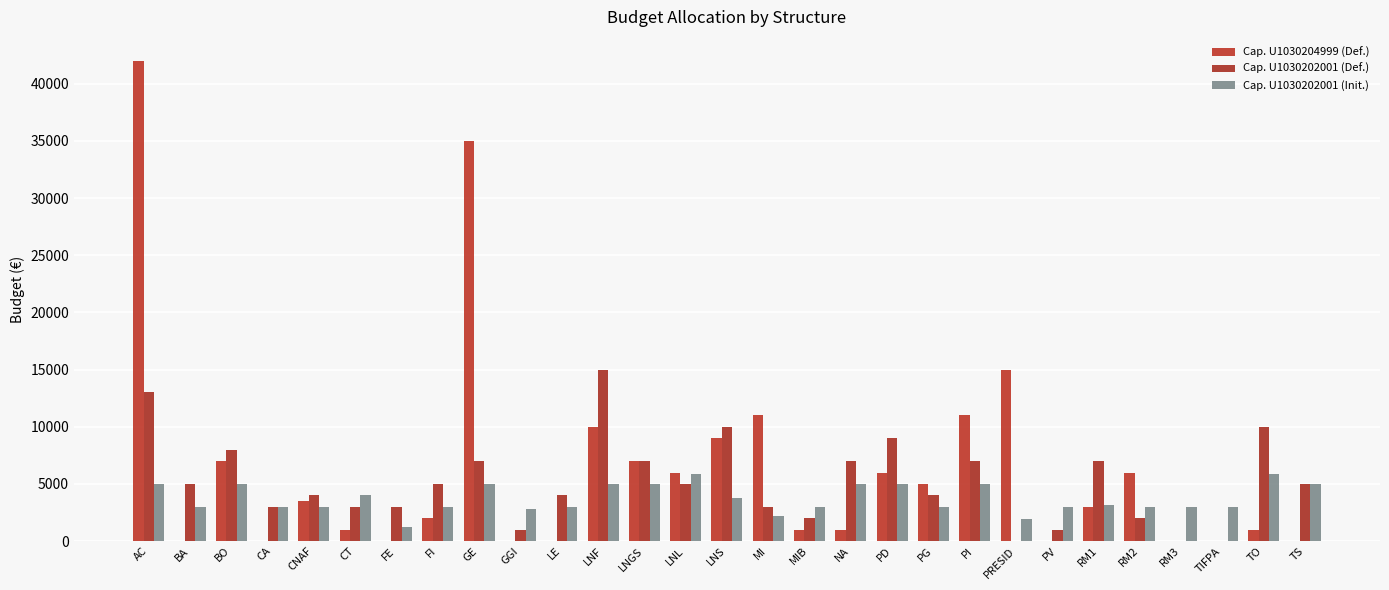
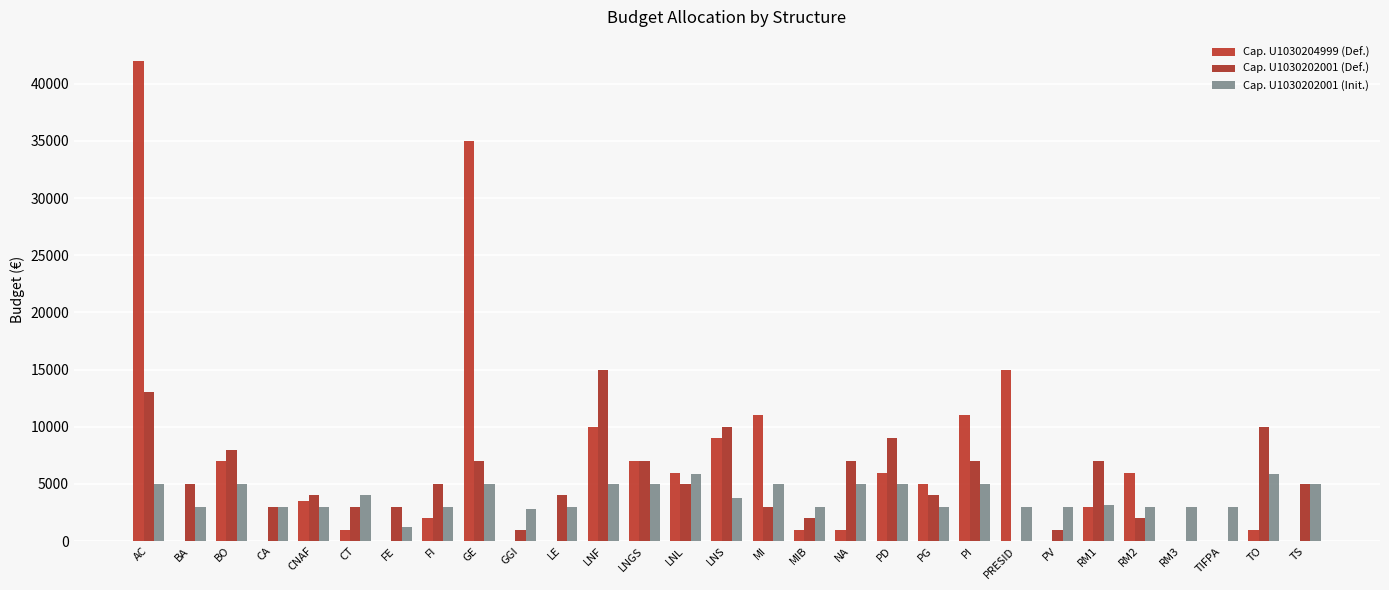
Cap. U1030202001 (Init.), MI: 2200 -> 5000
Cap. U1030202001 (Init.), PRESID: 2000 -> 3000
